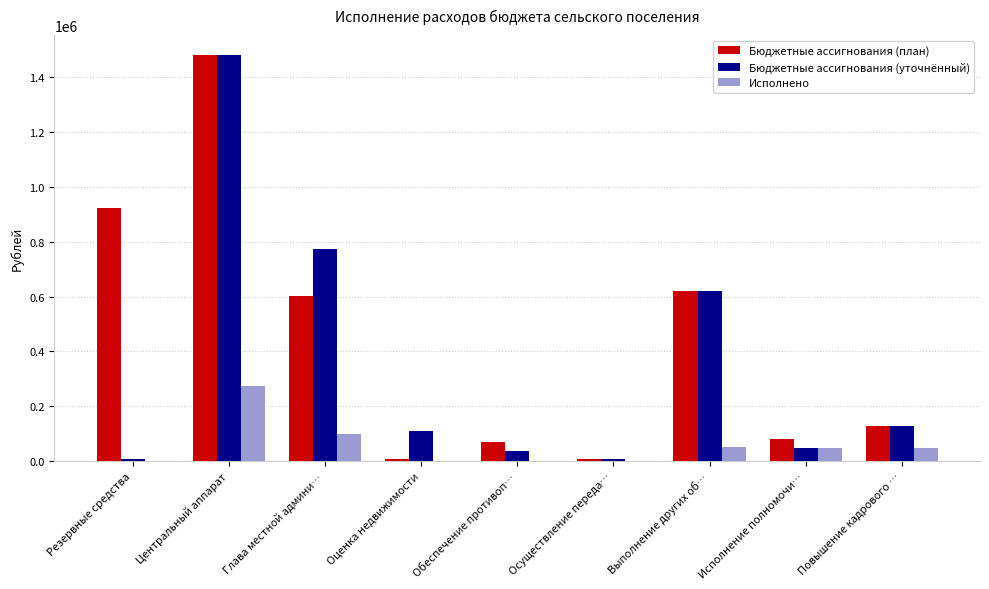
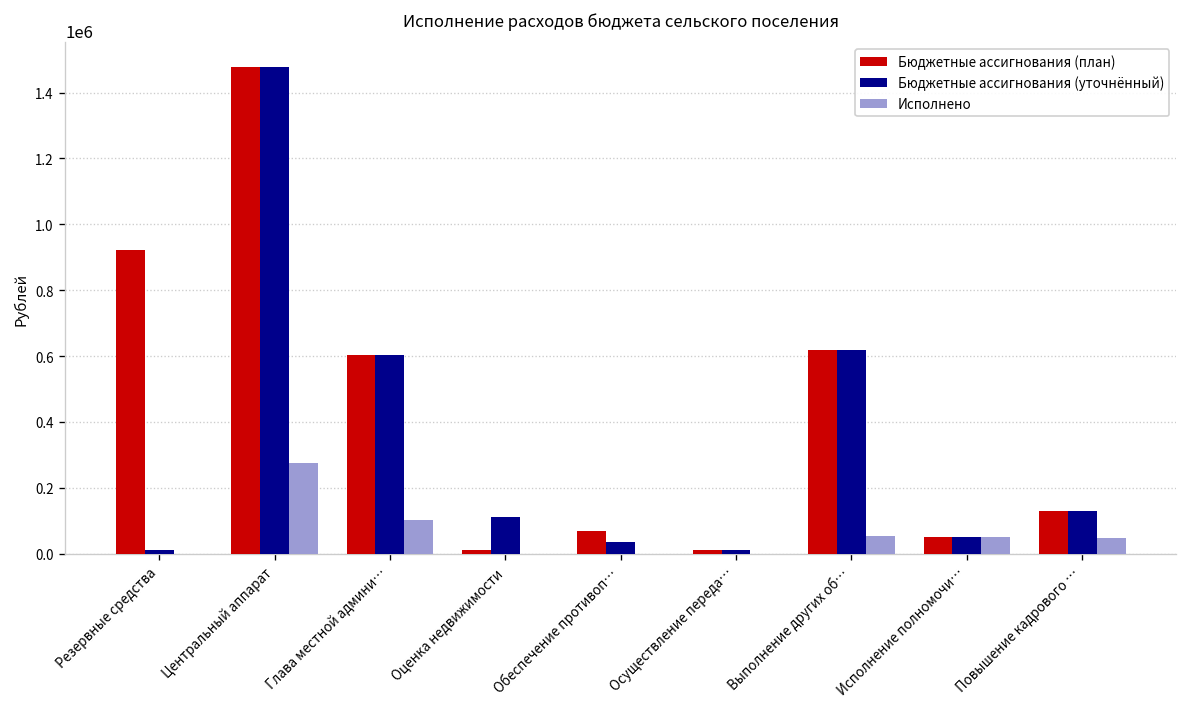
Бюджетные ассигнования (уточнённый), Глава местной админи…: 770000 -> 600000
Бюджетные ассигнования (план), Исполнение полномочи…: 80000 -> 50000
